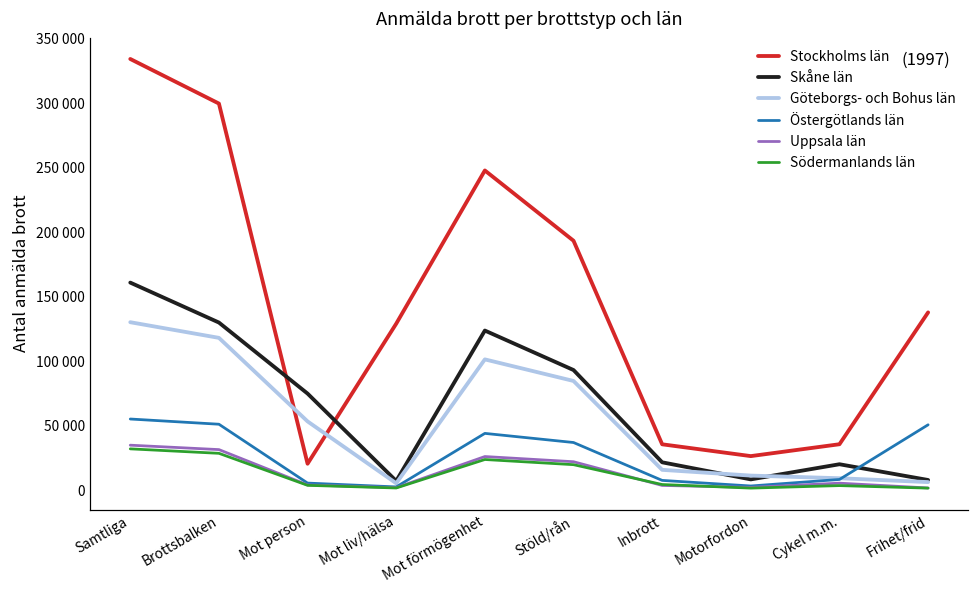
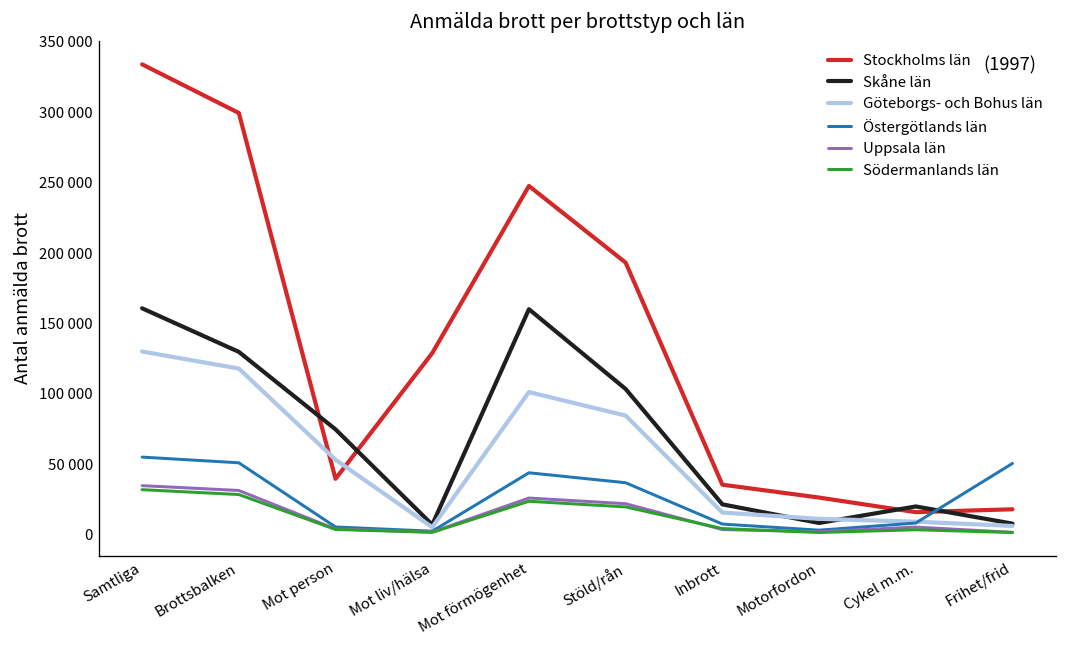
Stockholms län, Mot person: 21000 -> 40000
Skåne län, Mot förmögenhet: 124000 -> 160000
Skåne län, Stöld/rån: 93000 -> 104000
Stockholms län, Cykel m.m.: 36000 -> 16000
Stockholms län, Frihet/frid: 138000 -> 18000
